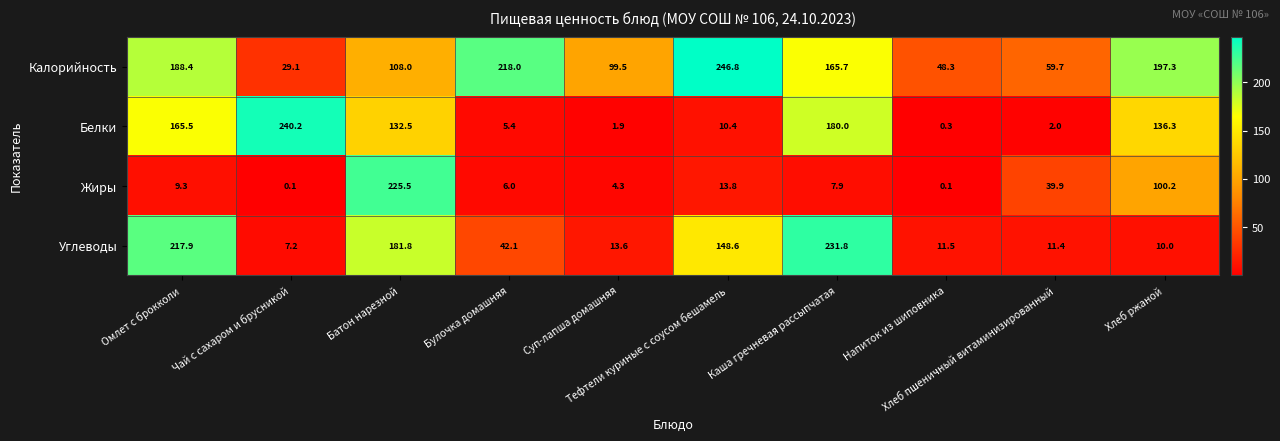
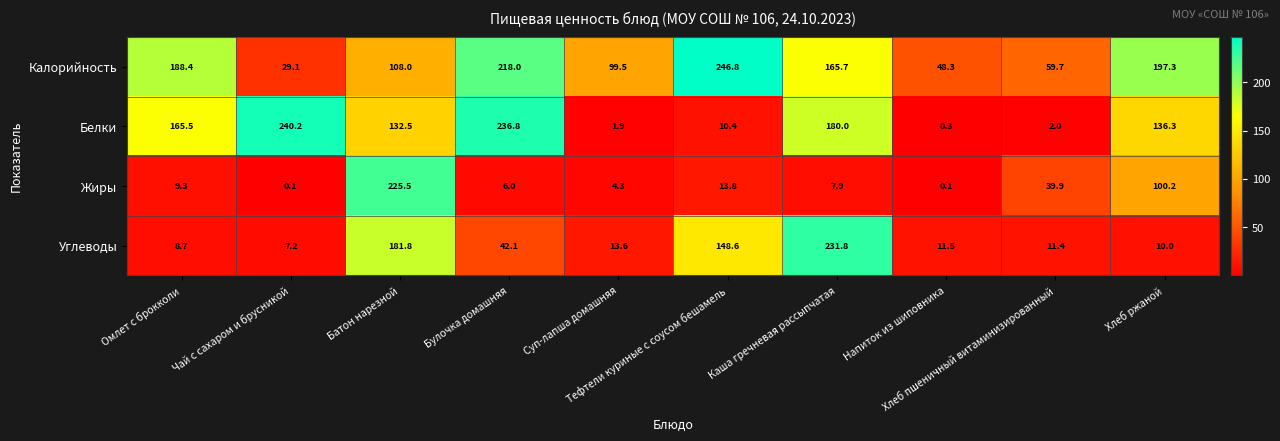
Белки, Булочка домашняя: 5.4 -> 236.8
Углеводы, Омлет с брокколи: 217.9 -> 8.7
